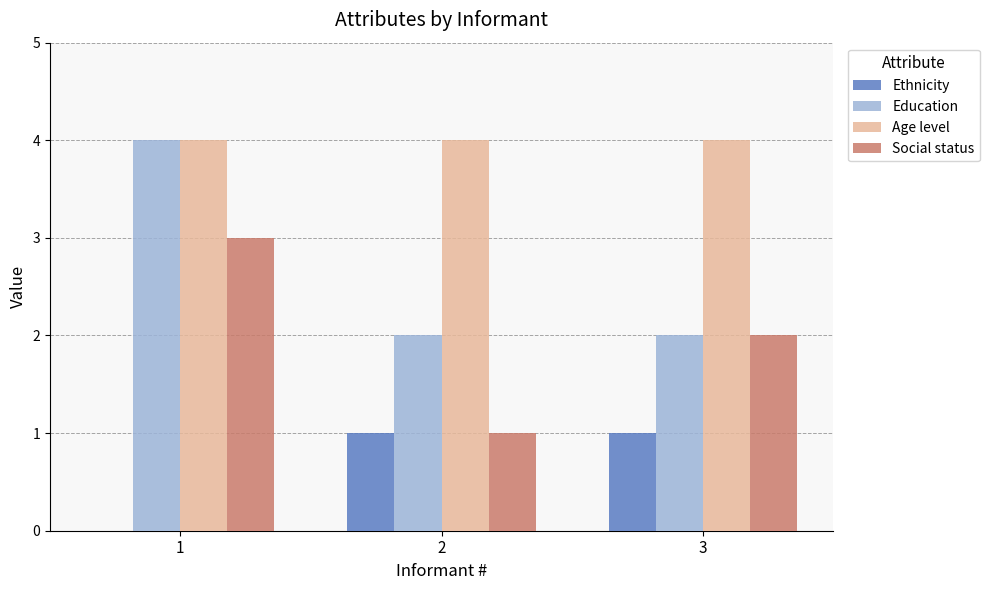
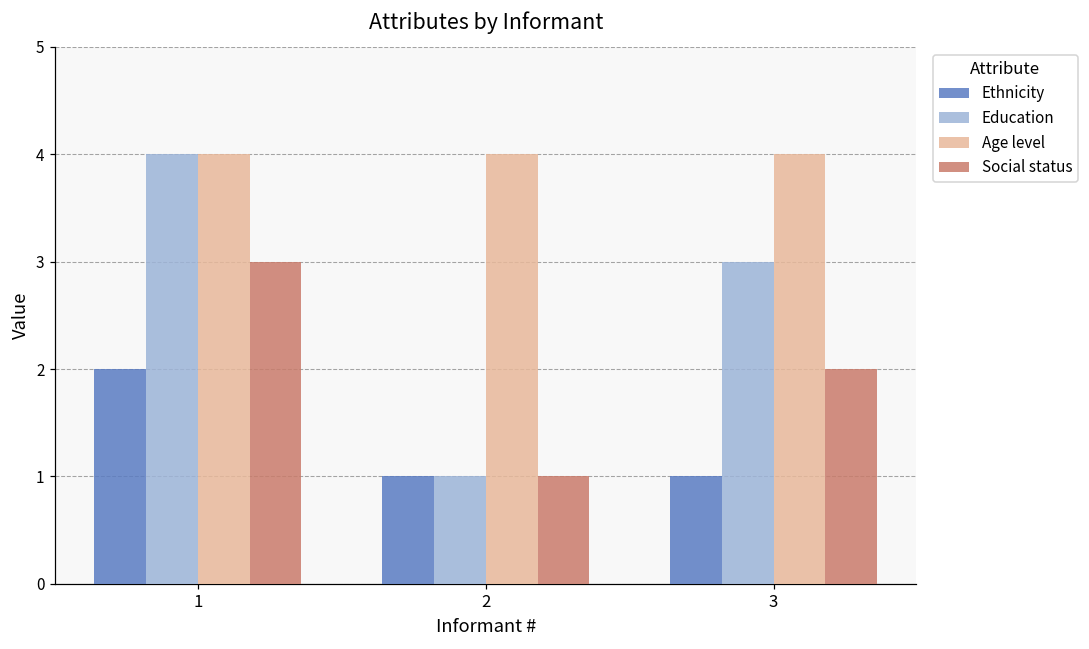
Ethnicity, 1: 0 -> 2
Education, 2: 2 -> 1
Education, 3: 2 -> 3
